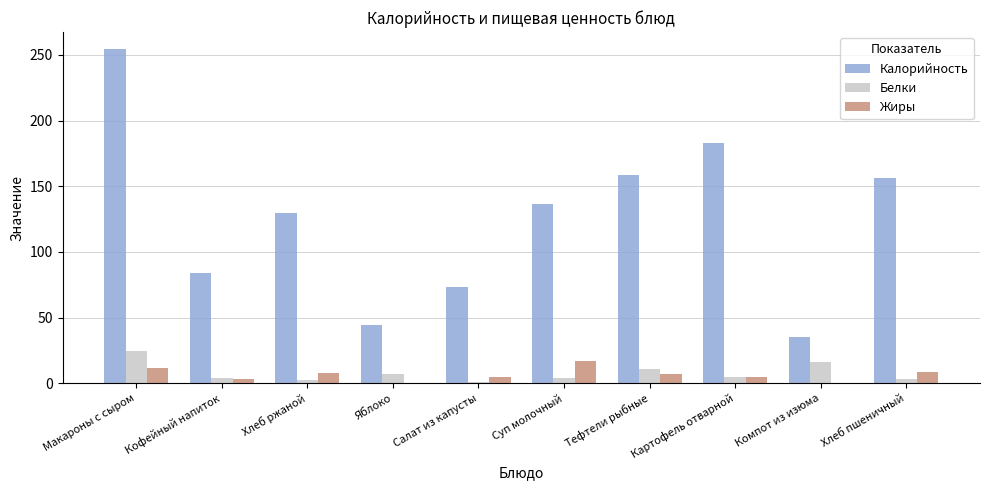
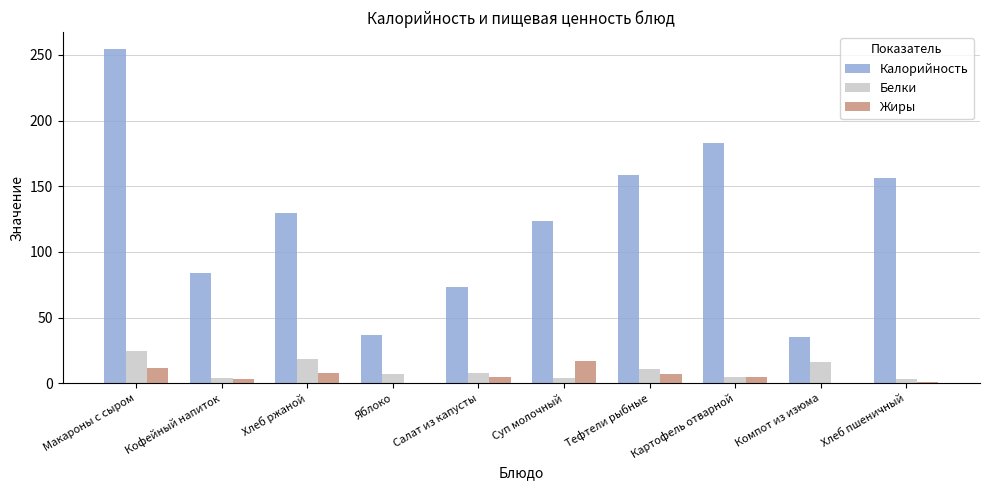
Белки, Хлеб ржаной: 3 -> 19
Калорийность, Яблоко: 45 -> 37
Белки, Салат из капусты: 1 -> 8
Калорийность, Суп молочный: 136 -> 124
Жиры, Хлеб пшеничный: 9 -> 1
